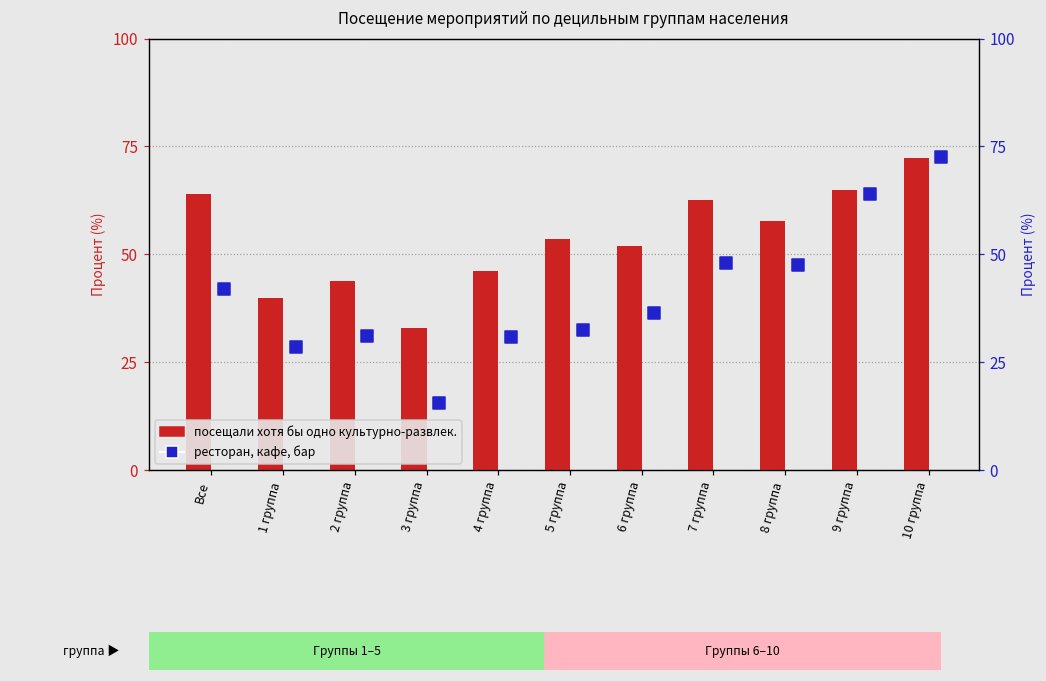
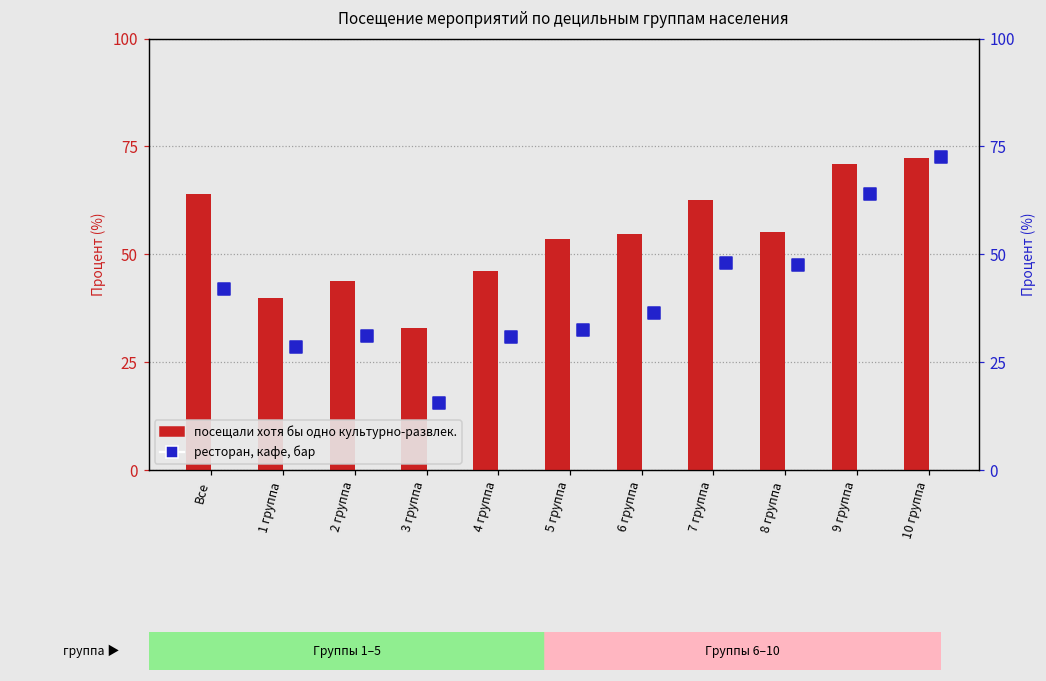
посещали хотя бы одно культурно-развлек., 6 группа: 52 -> 55
посещали хотя бы одно культурно-развлек., 8 группа: 58 -> 55
посещали хотя бы одно культурно-развлек., 9 группа: 65 -> 71
